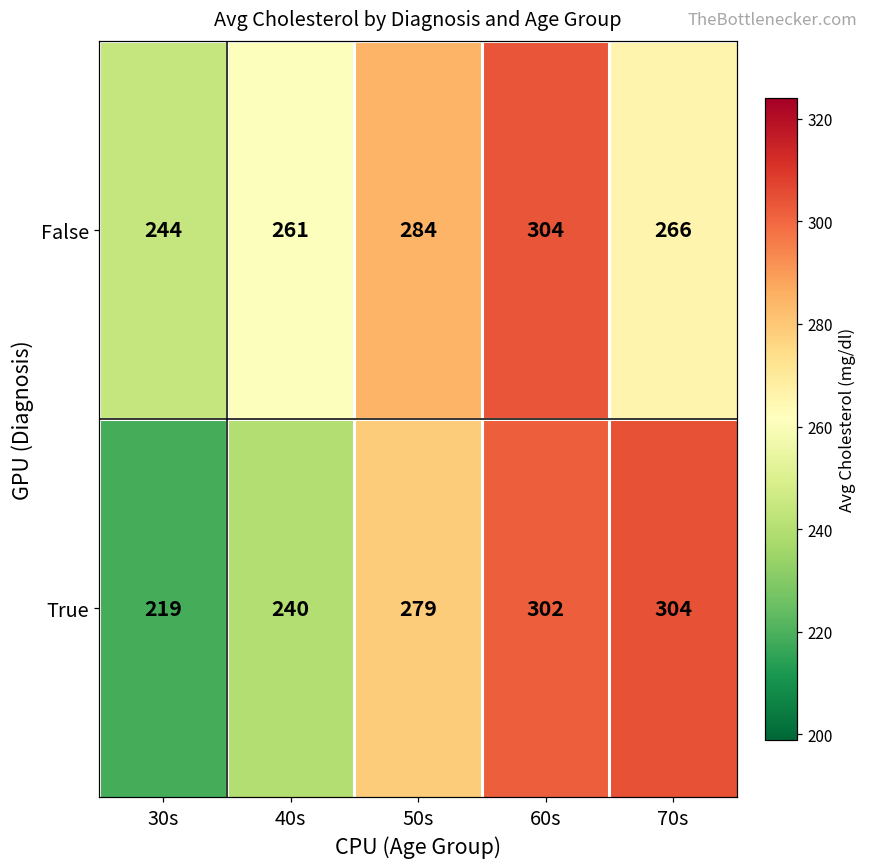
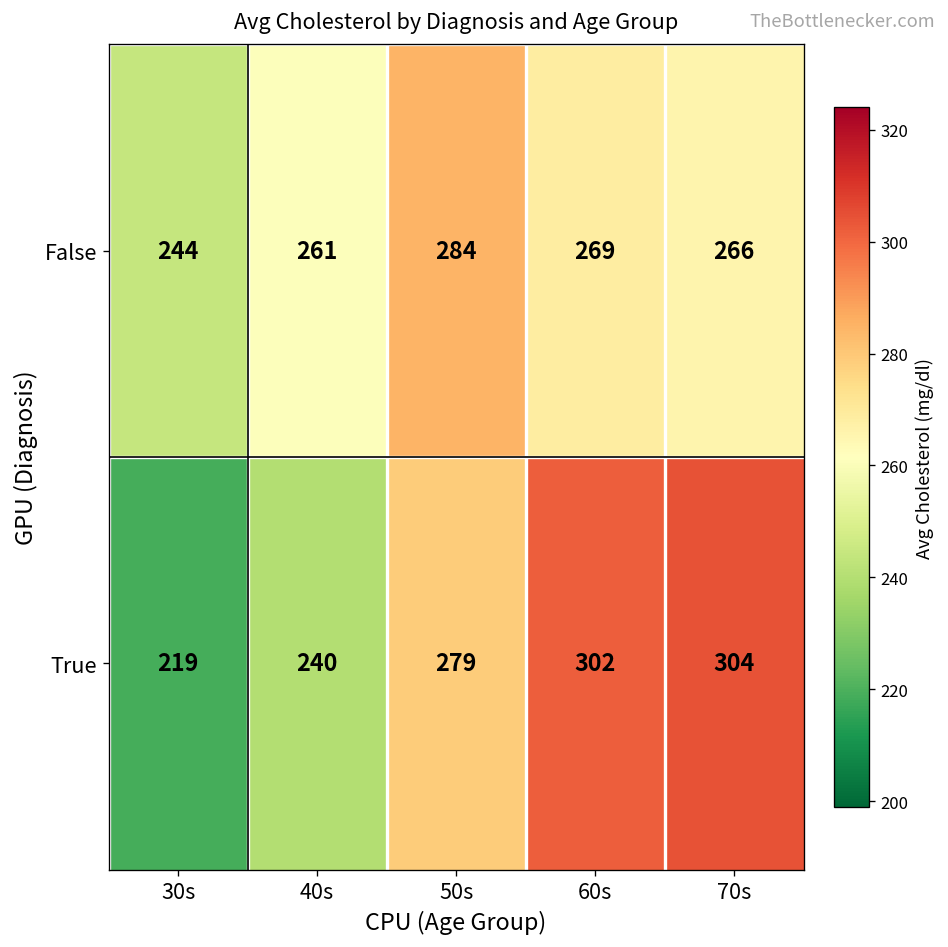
False, 60s: 304 -> 269
